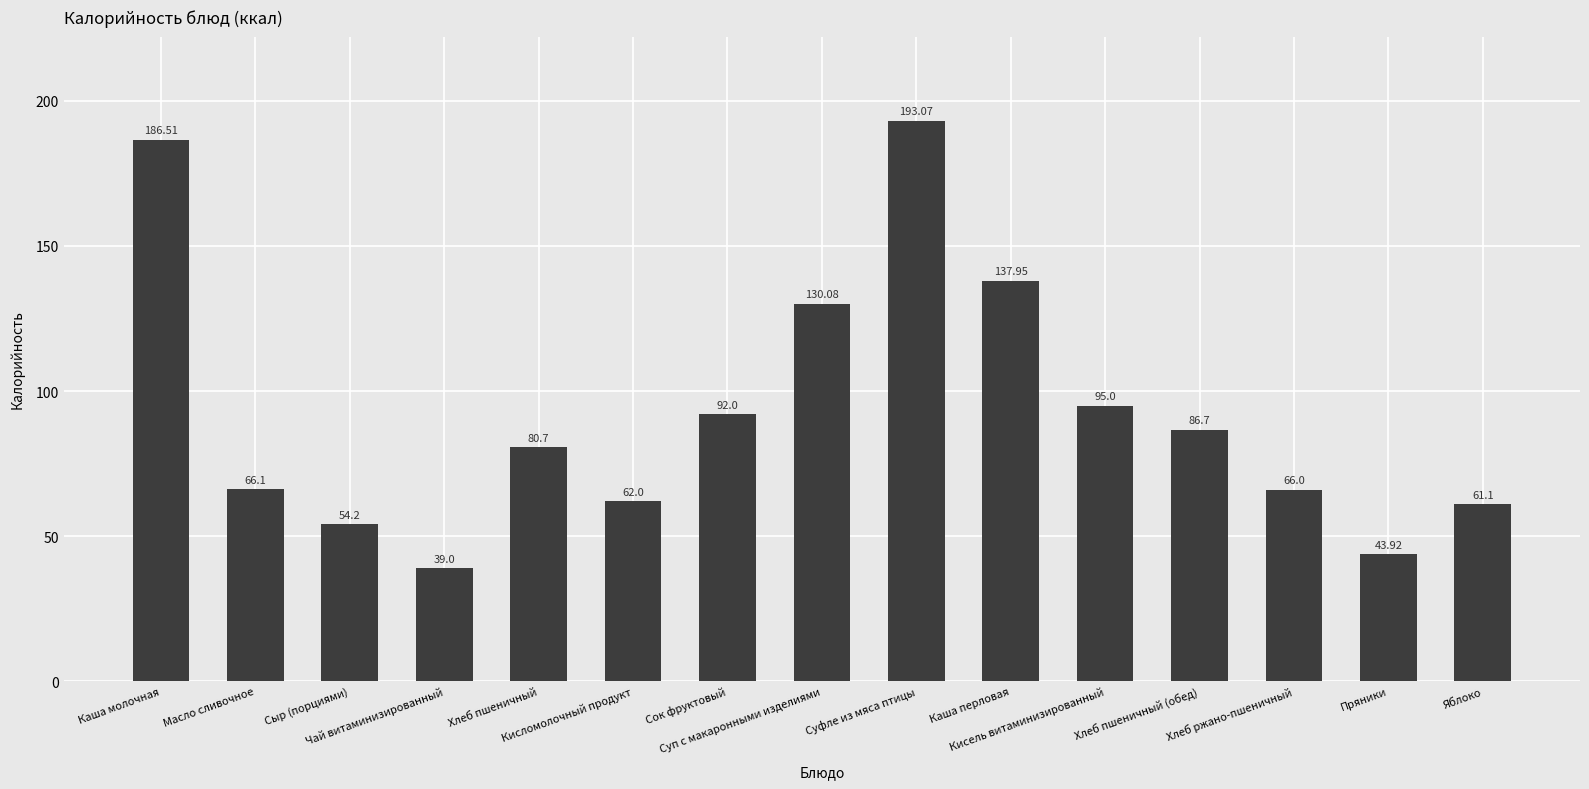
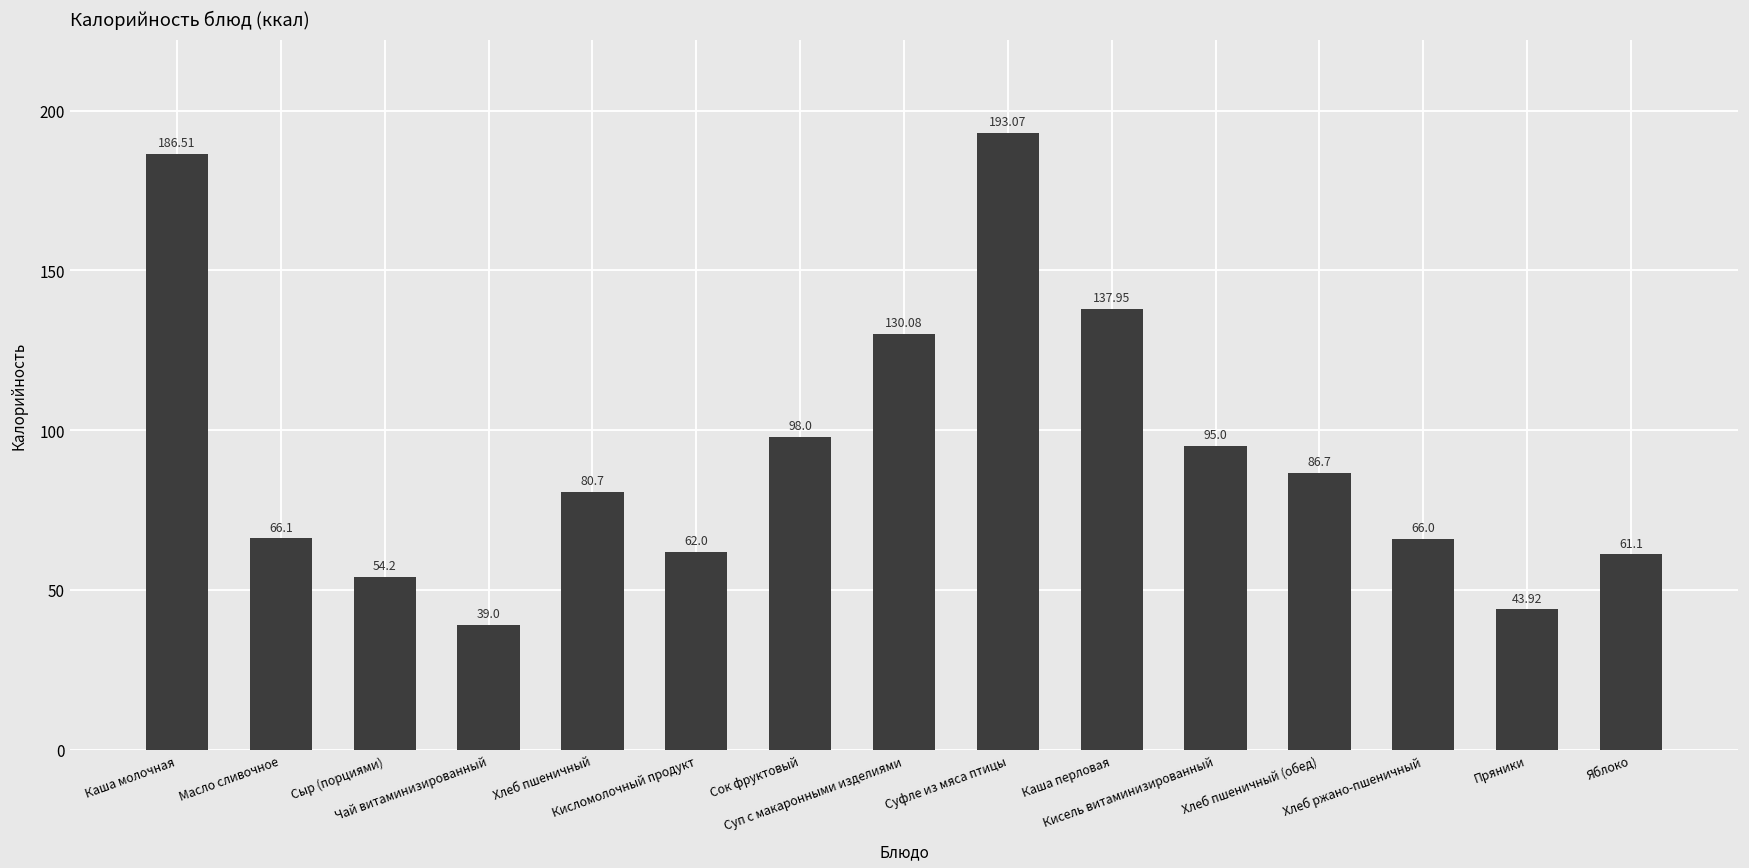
Сок фруктовый: 92.0 -> 98.0
